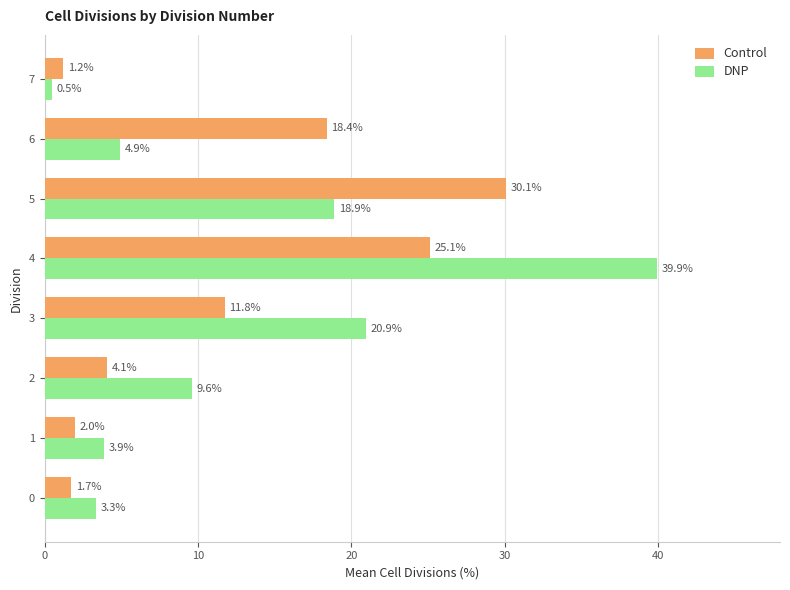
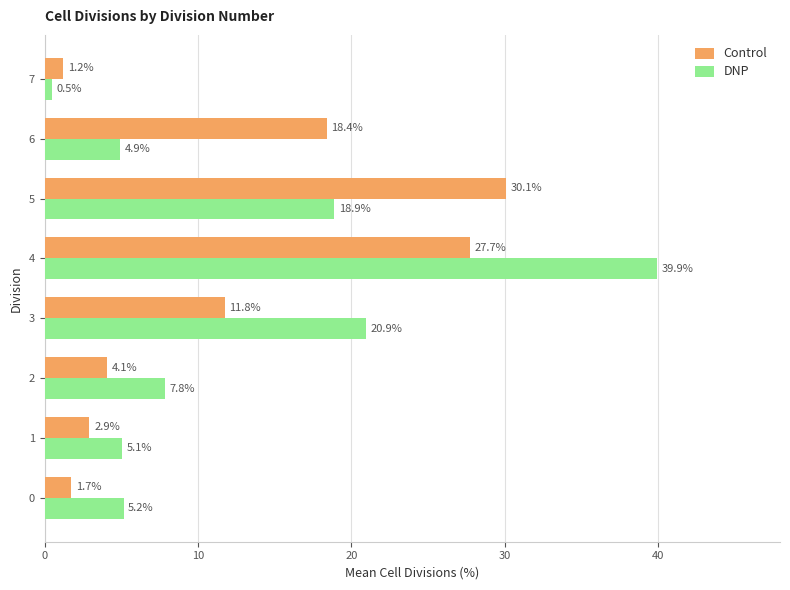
Control, 4: 25.1% -> 27.7%
DNP, 2: 9.6% -> 7.8%
Control, 1: 2.0% -> 2.9%
DNP, 1: 3.9% -> 5.1%
DNP, 0: 3.3% -> 5.2%
